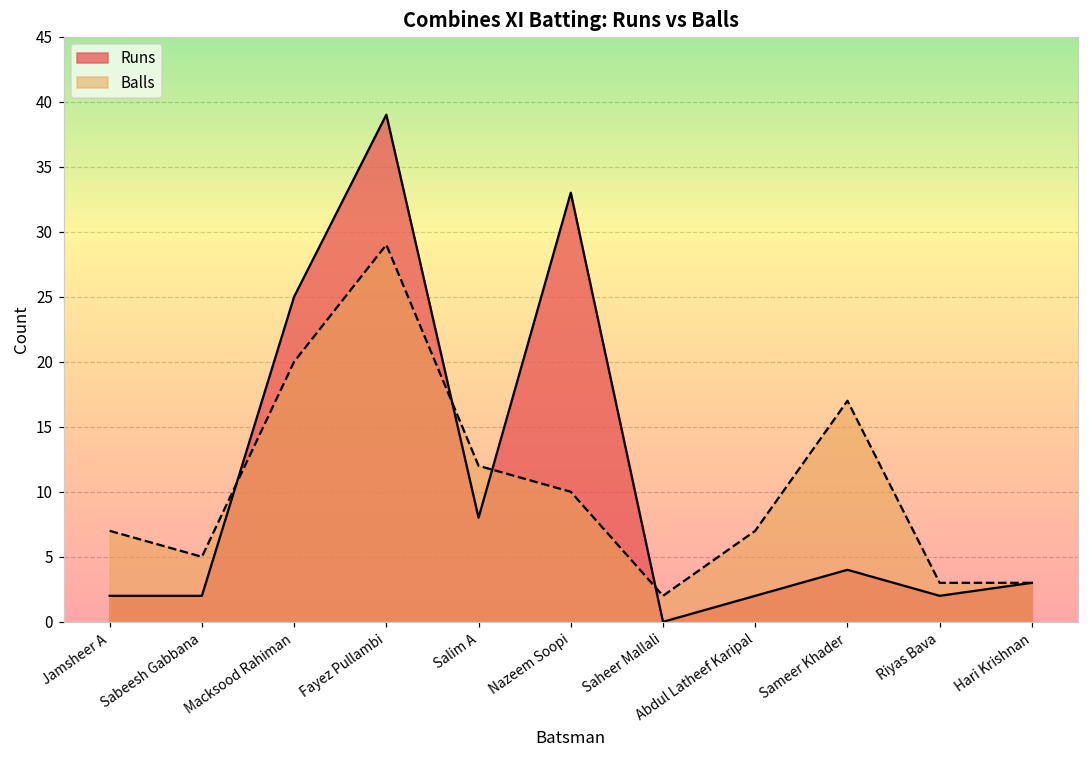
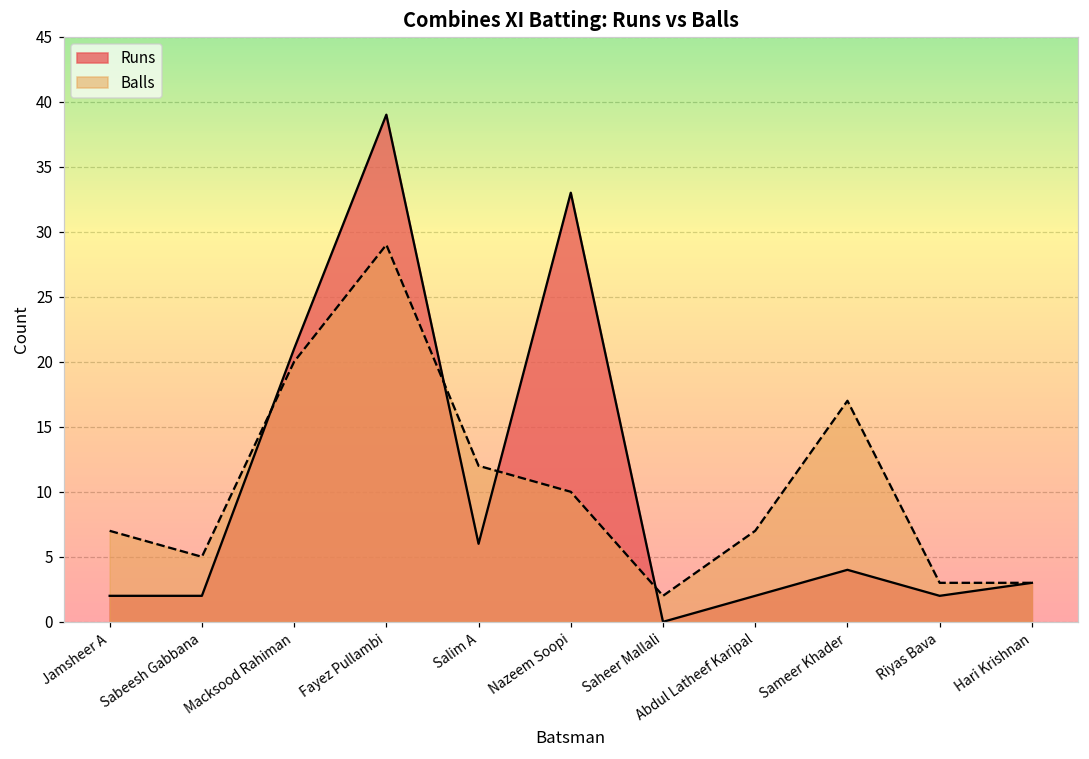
Runs, Macksood Rahiman: 25 -> 21
Runs, Salim A: 8 -> 6
